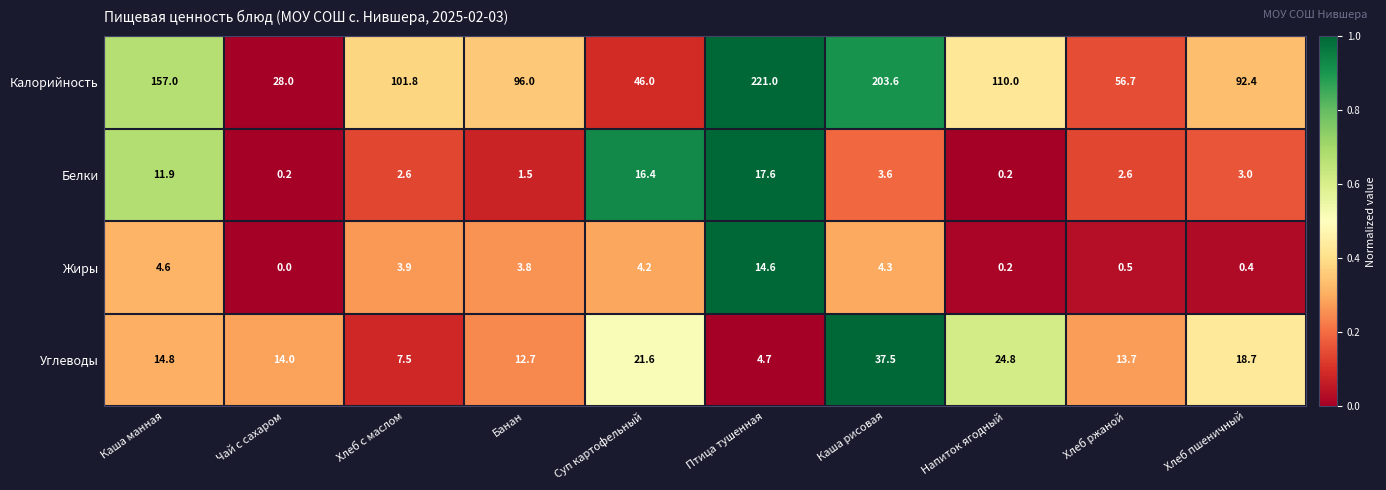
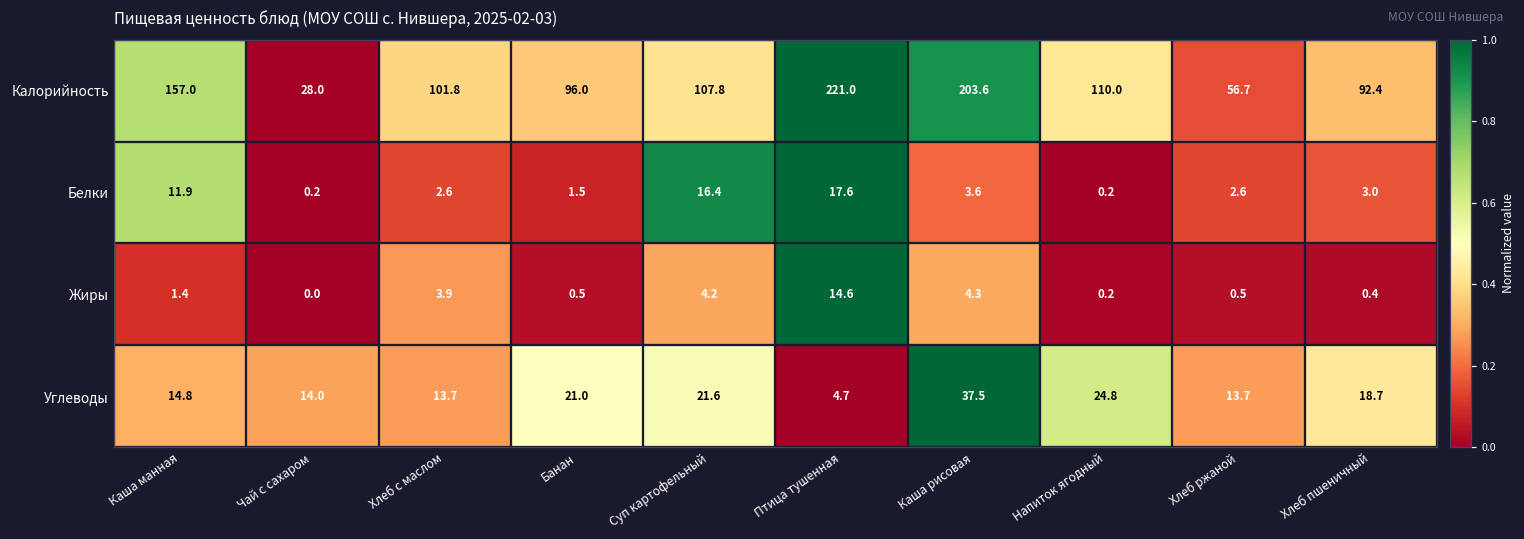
Калорийность, Суп картофельный: 46.0 -> 107.8
Жиры, Каша манная: 4.6 -> 1.4
Жиры, Банан: 3.8 -> 0.5
Углеводы, Хлеб с маслом: 7.5 -> 13.7
Углеводы, Банан: 12.7 -> 21.0
